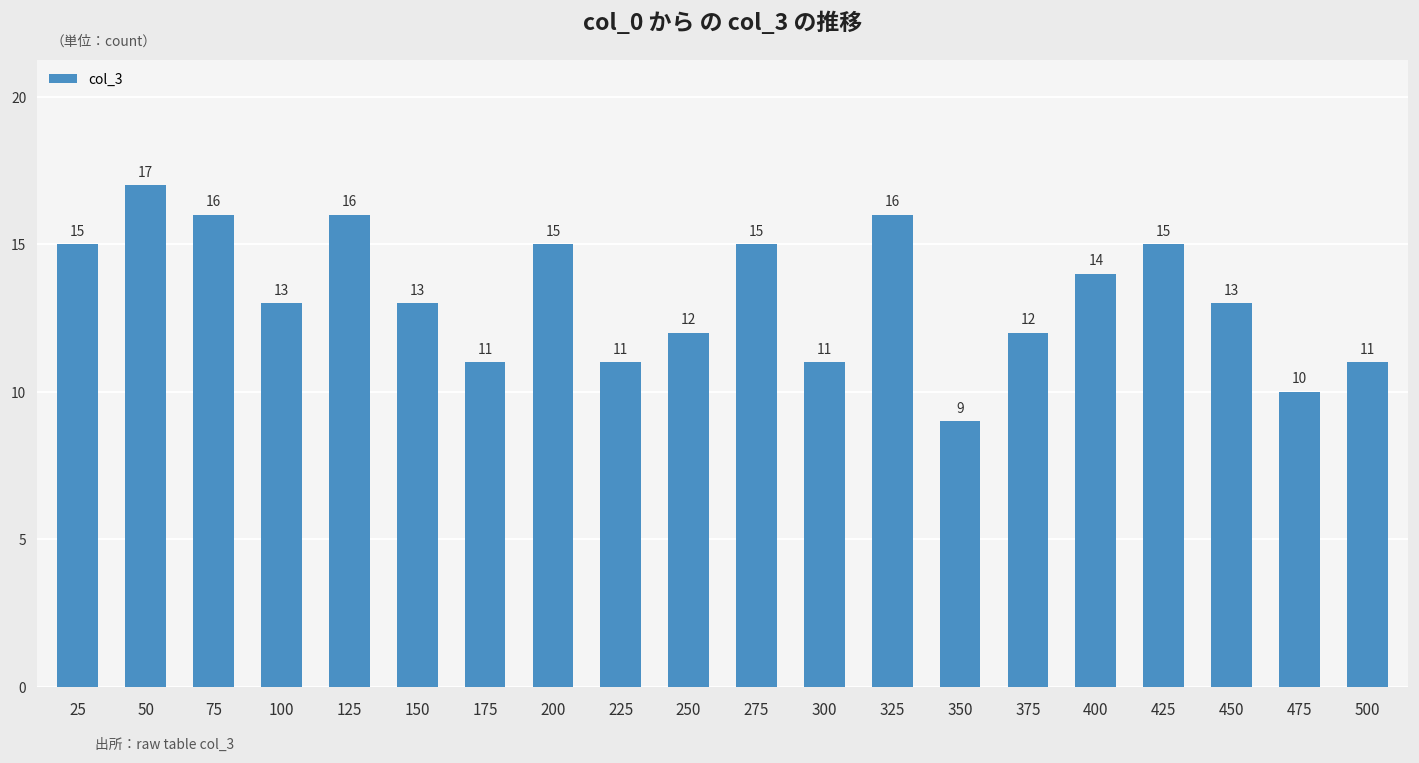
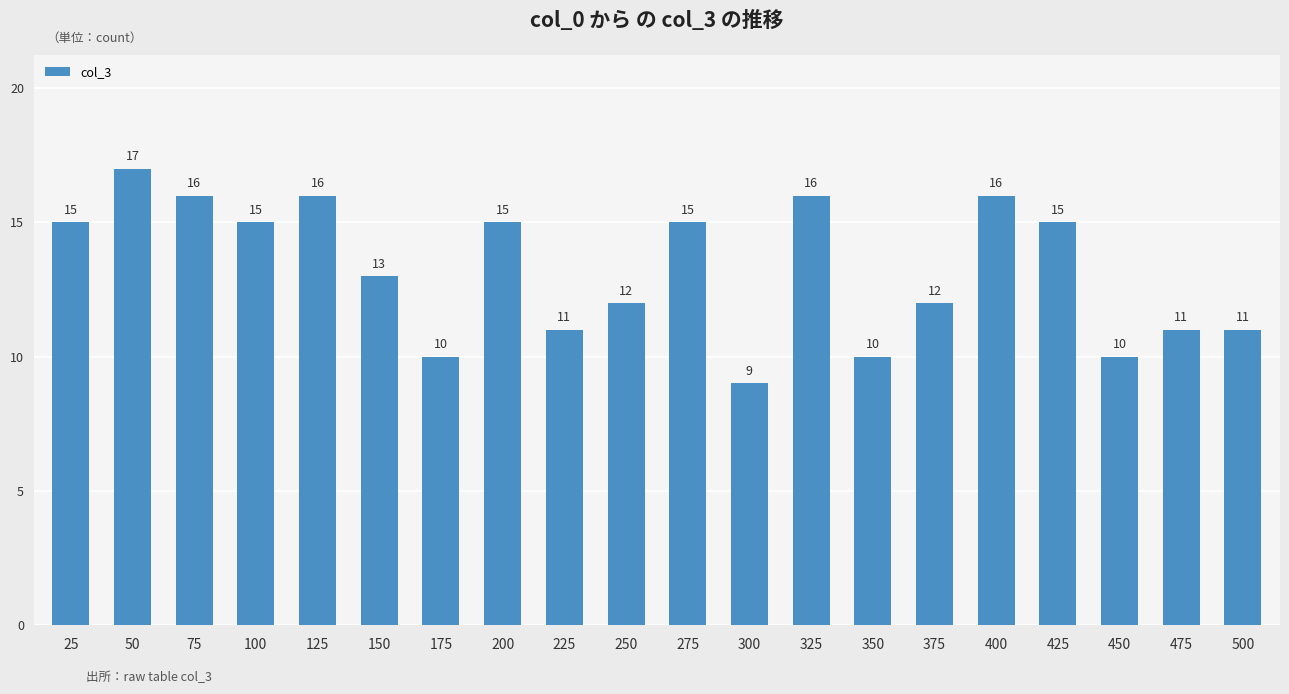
100: 13 -> 15
175: 11 -> 10
300: 11 -> 9
350: 9 -> 10
400: 14 -> 16
450: 13 -> 10
475: 10 -> 11
